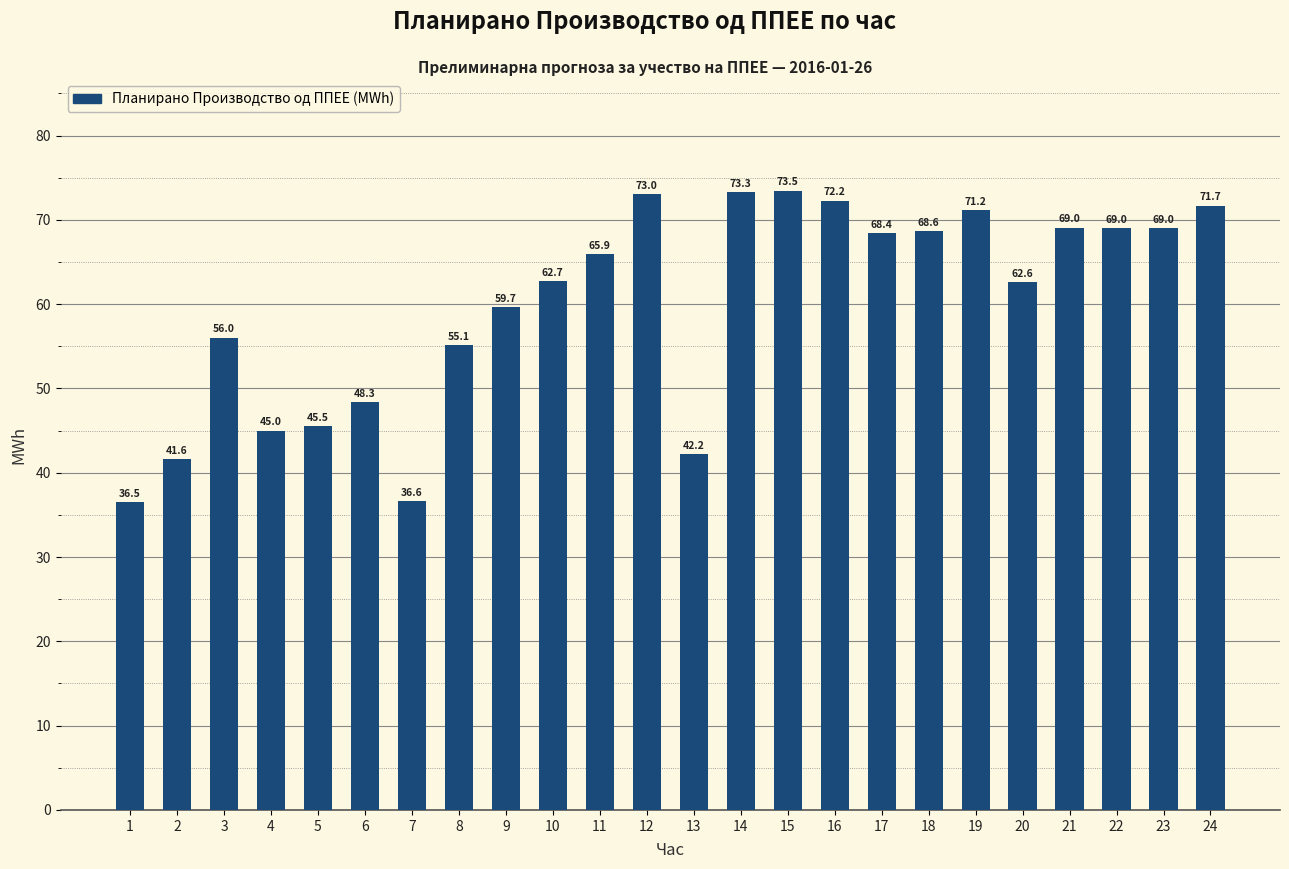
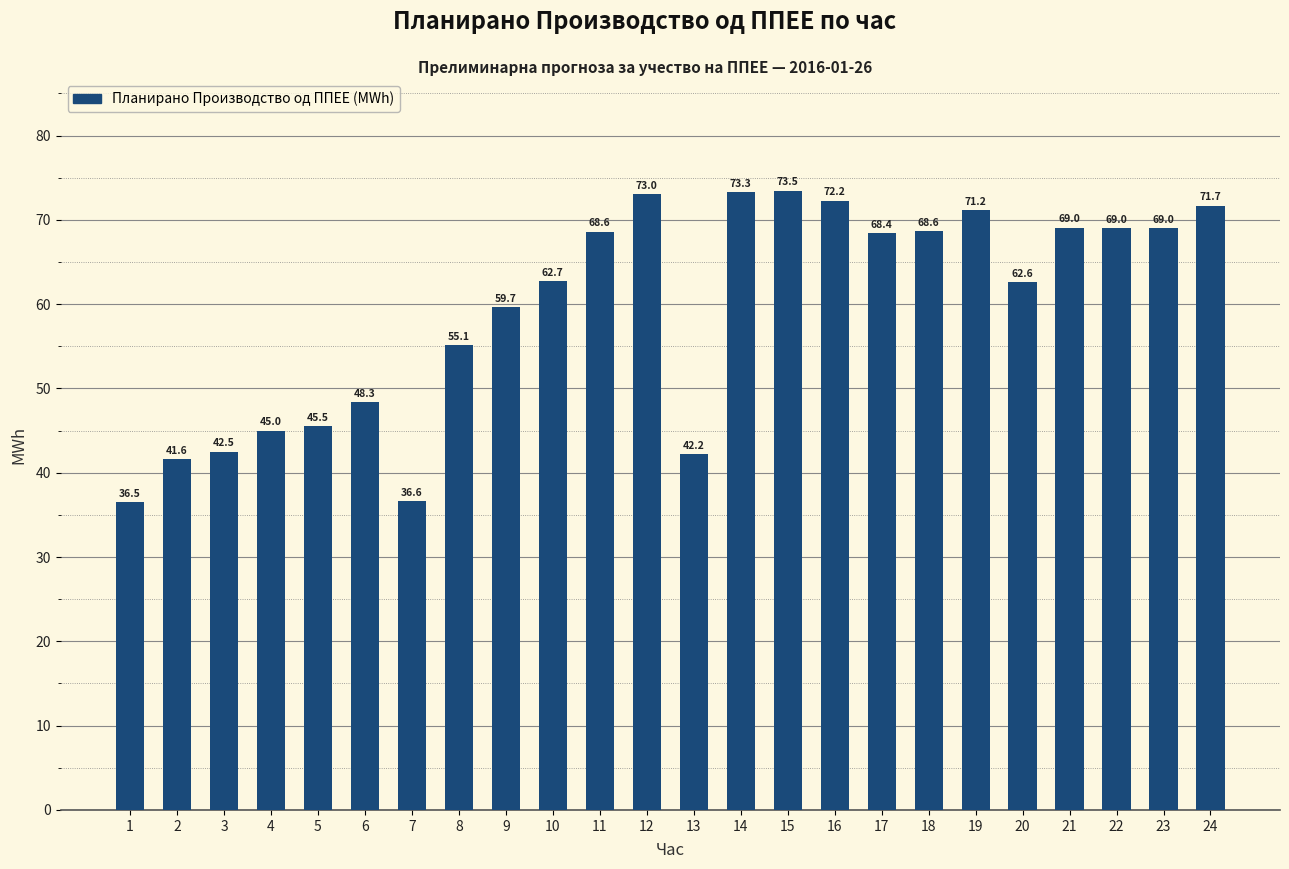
3: 56.0 -> 42.5
11: 65.9 -> 68.6
